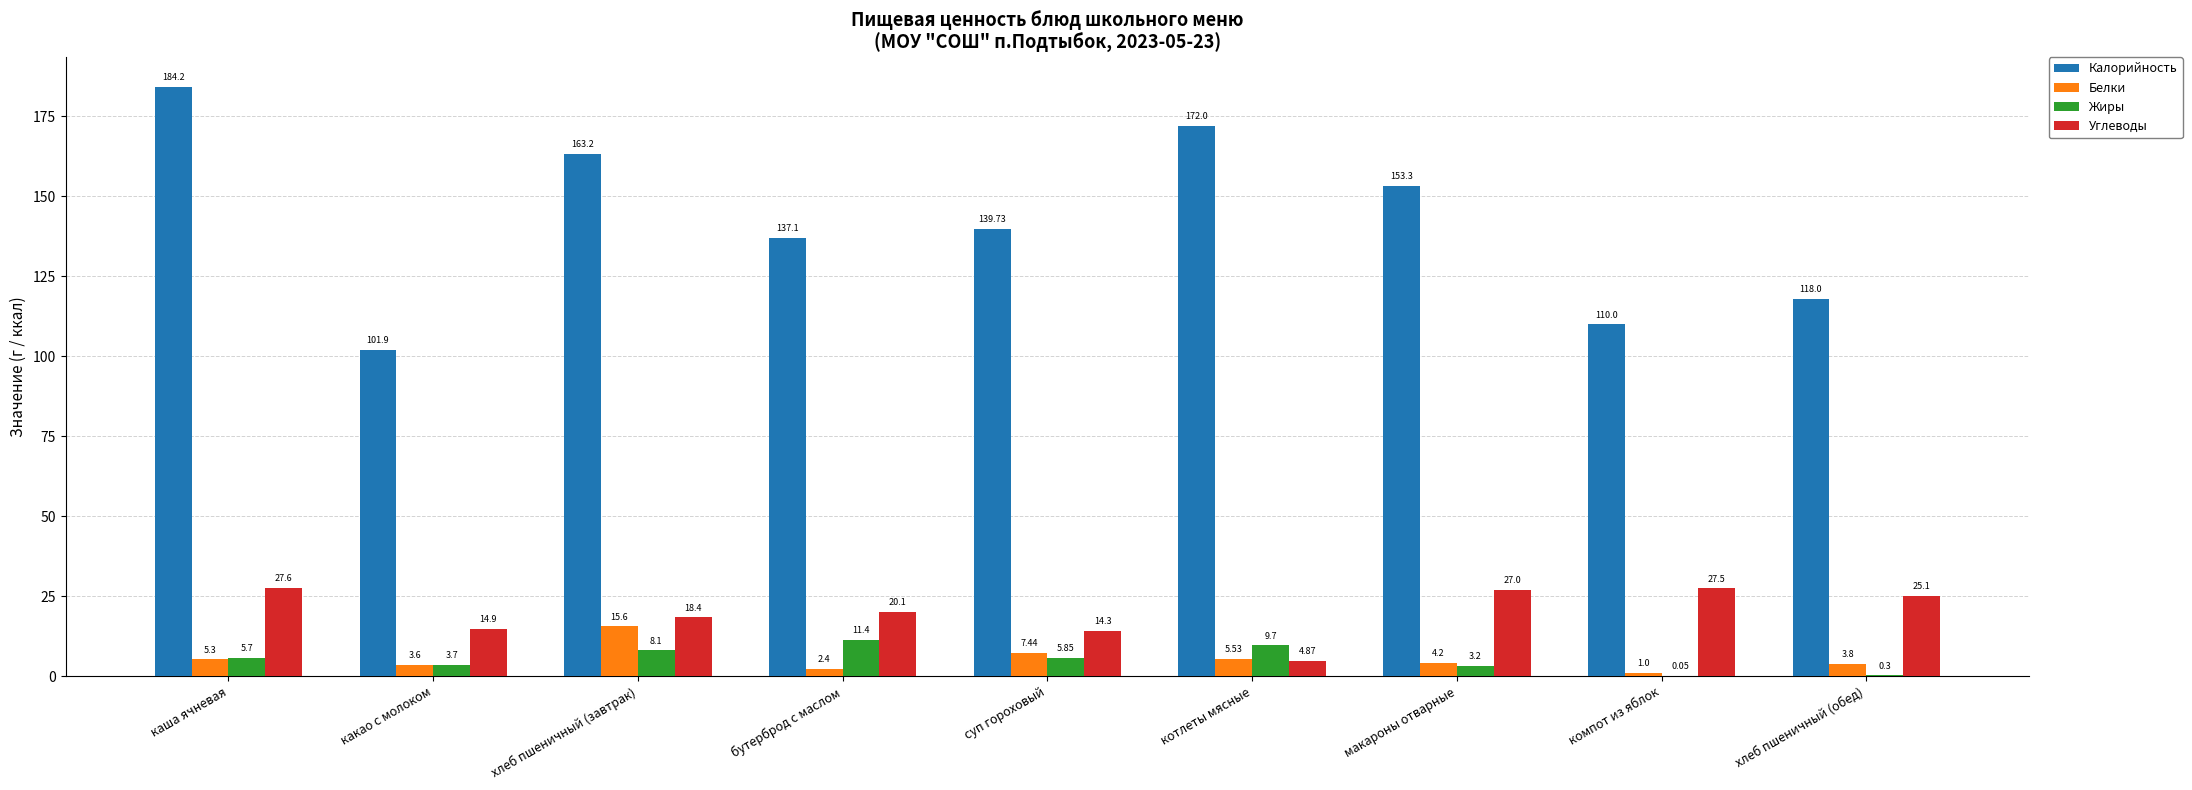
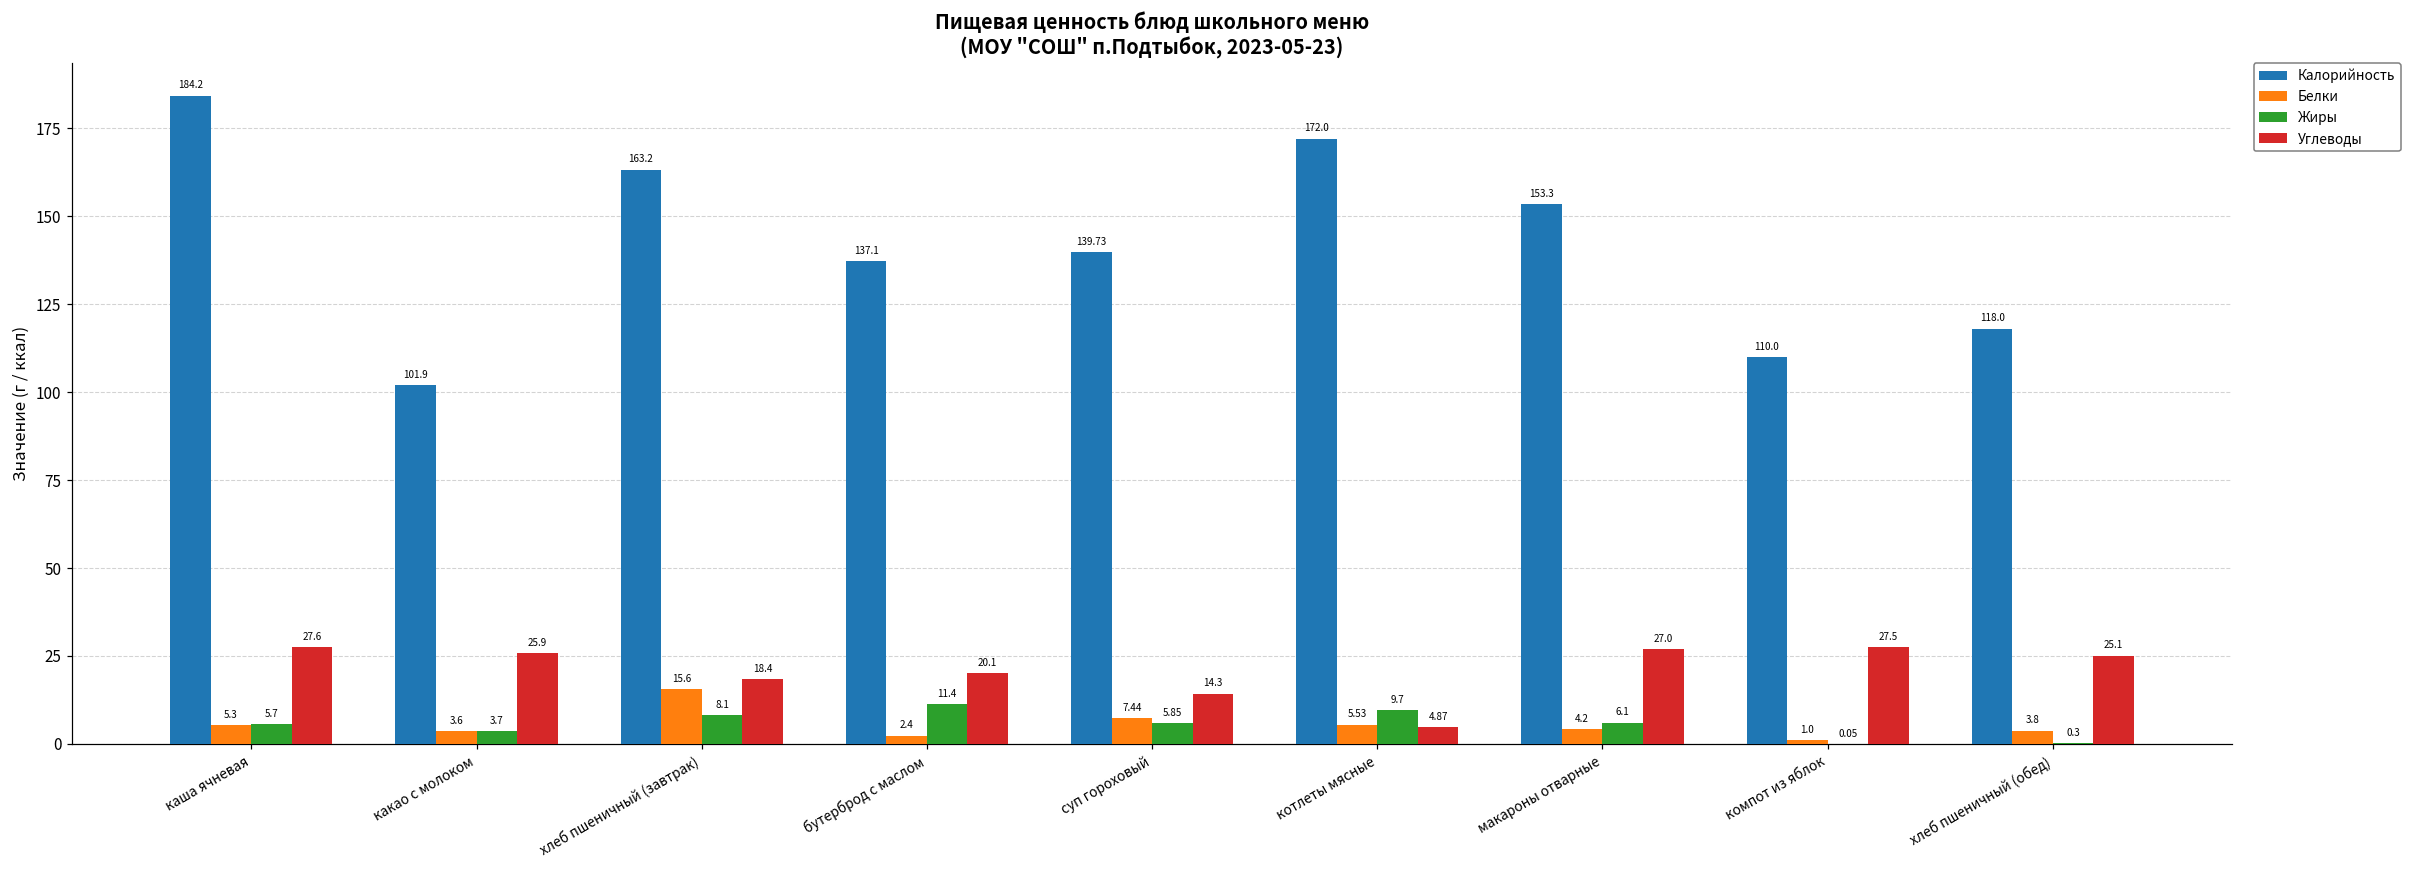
Углеводы, какао с молоком: 14.9 -> 25.9
Жиры, макароны отварные: 3.2 -> 6.1
